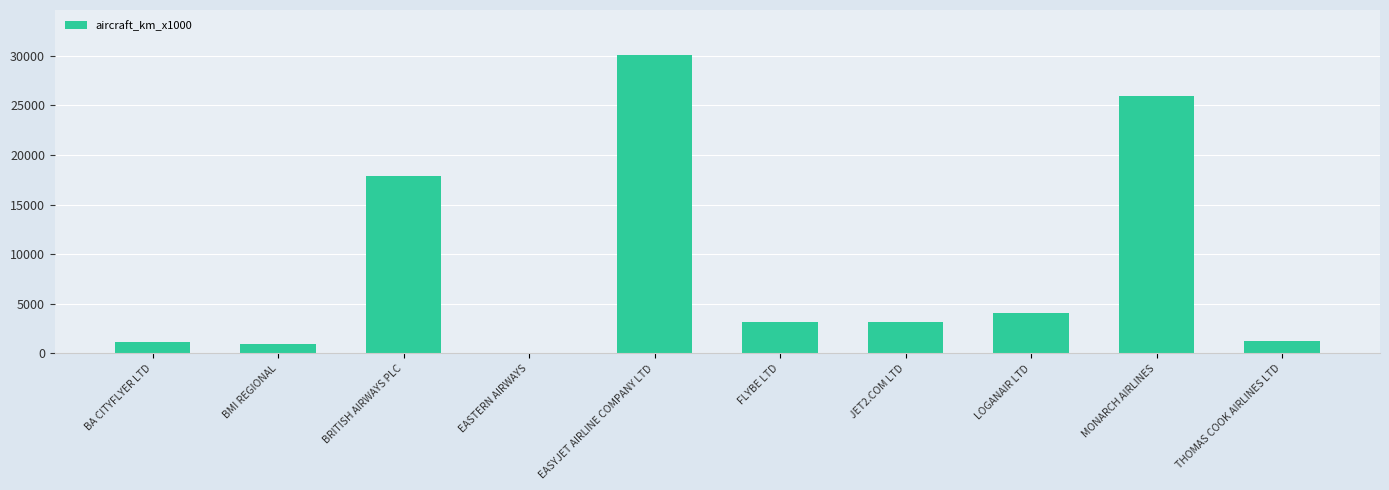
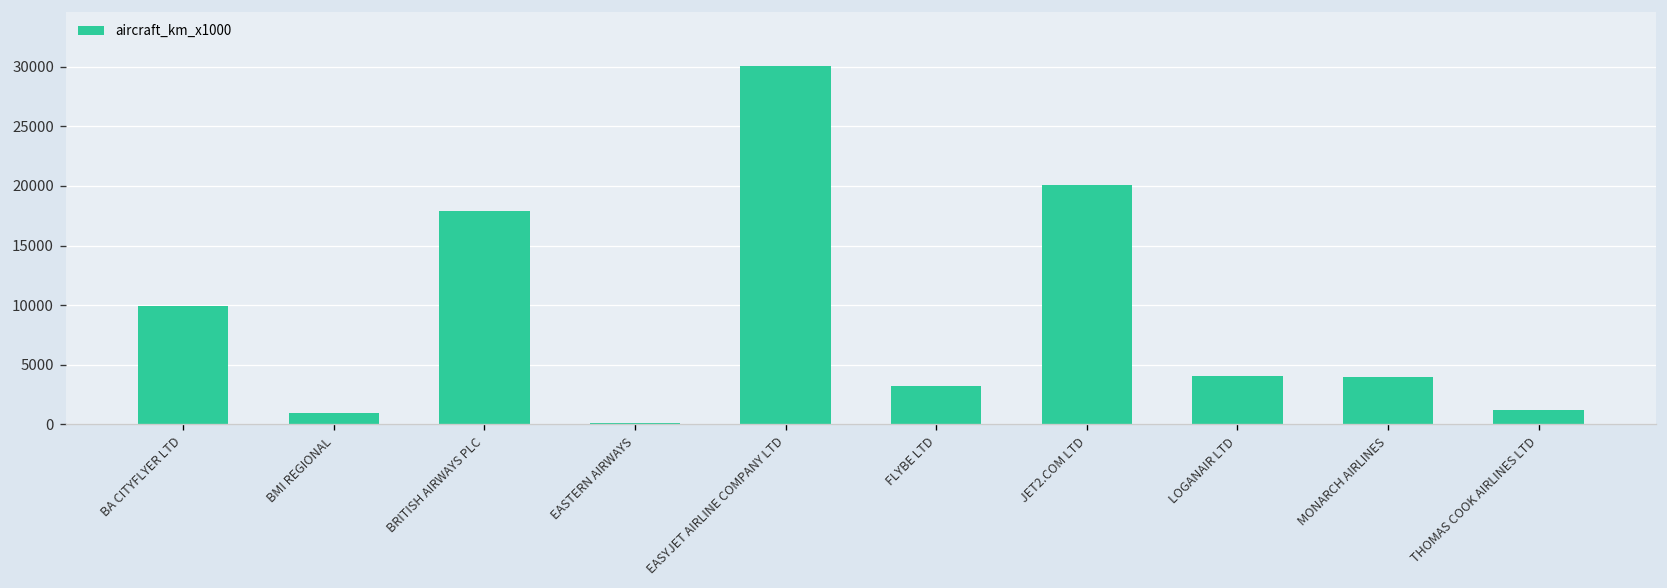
BA CITYFLYER LTD: 1000 -> 10000
JET2.COM LTD: 3000 -> 20000
MONARCH AIRLINES: 26000 -> 4000
